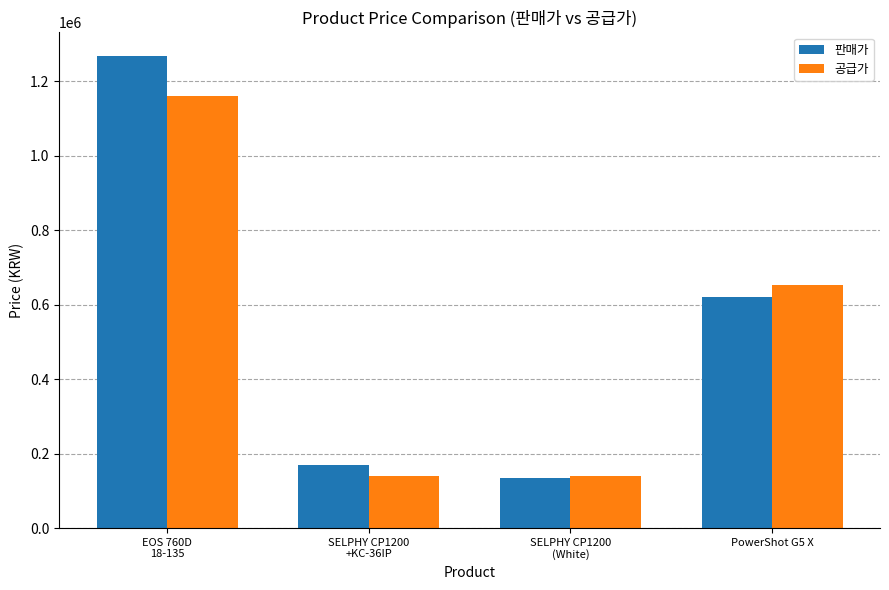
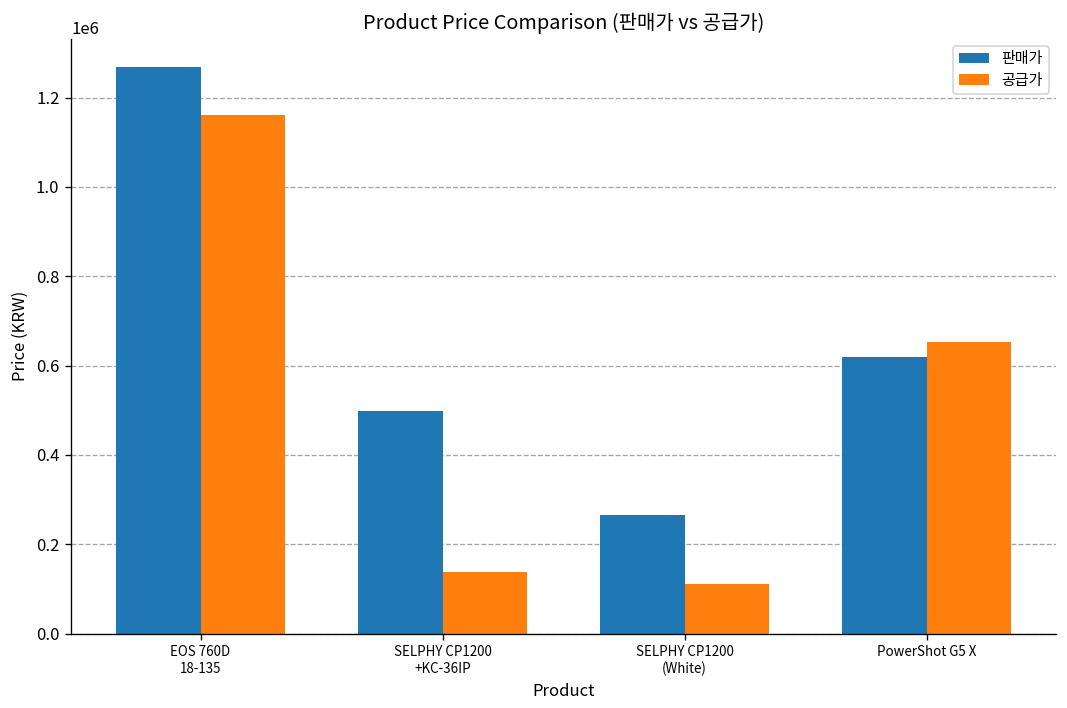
판매가, SELPHY CP1200 +KC-36IP: 170000 -> 500000
판매가, SELPHY CP1200 (White): 140000 -> 270000
공급가, SELPHY CP1200 (White): 140000 -> 110000
